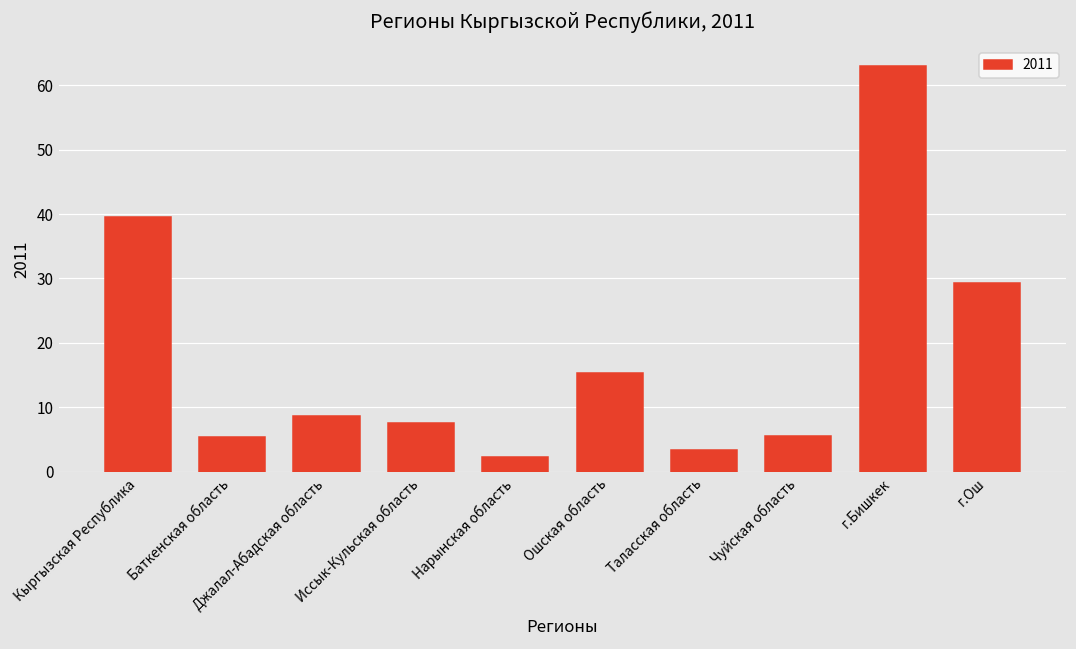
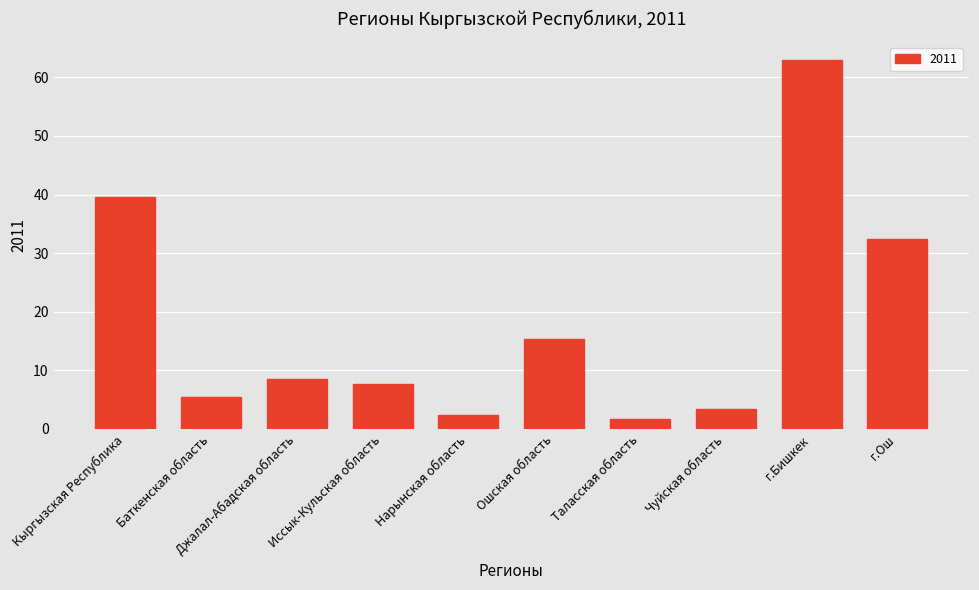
Таласская область: 3 -> 2
Чуйская область: 6 -> 3
г.Ош: 29 -> 32
